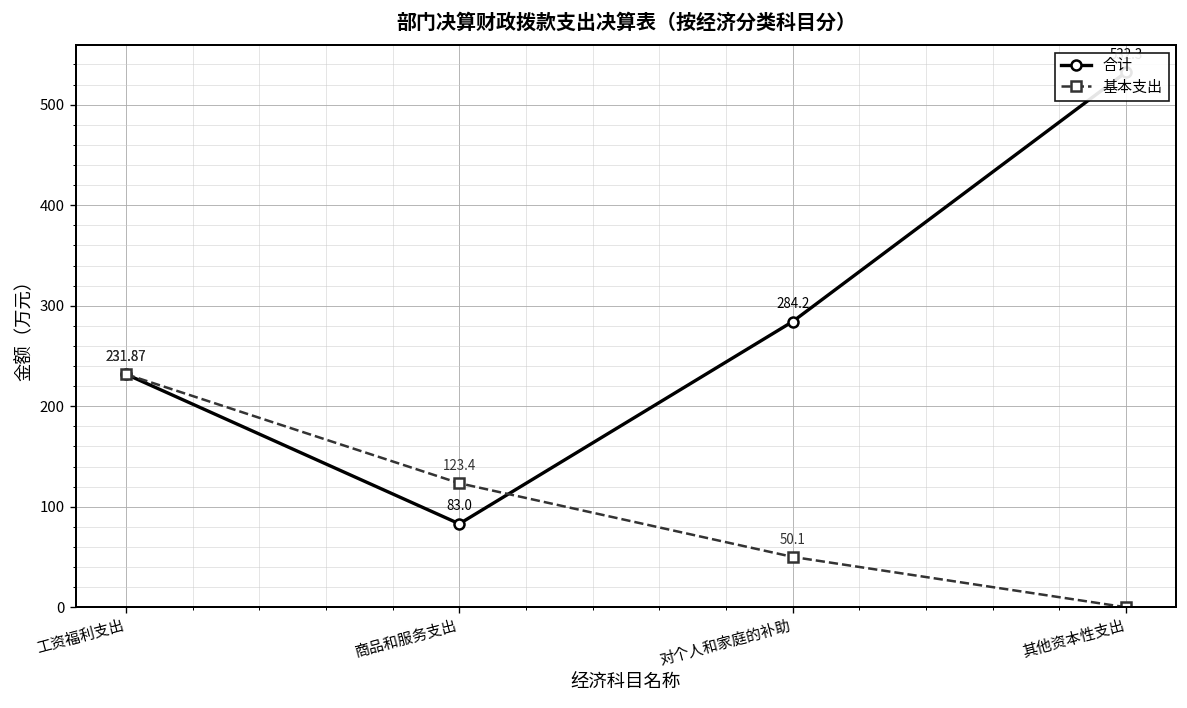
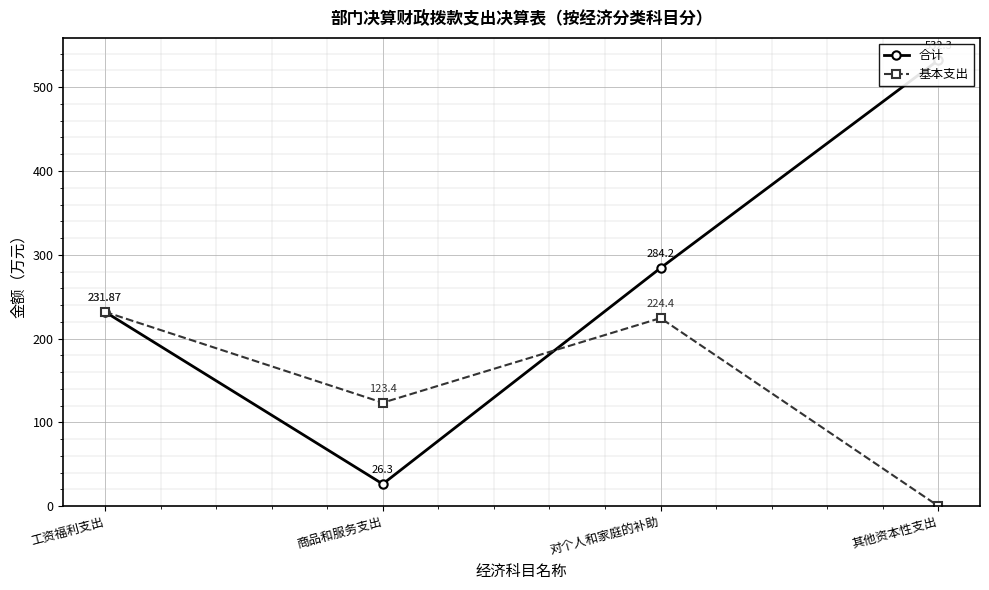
合计, 商品和服务支出: 83.0 -> 26.3
基本支出, 对个人和家庭的补助: 50.1 -> 224.4
